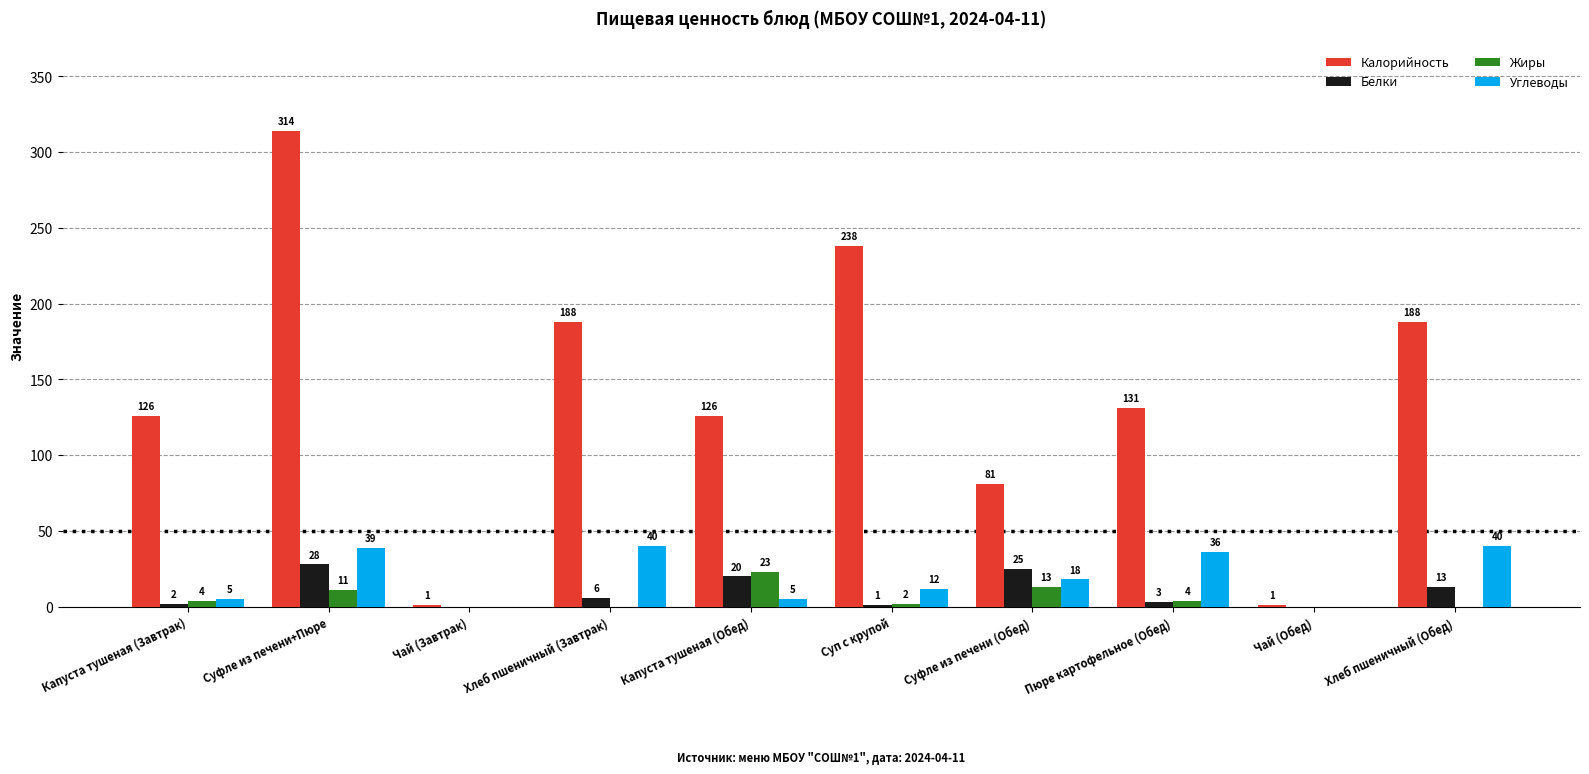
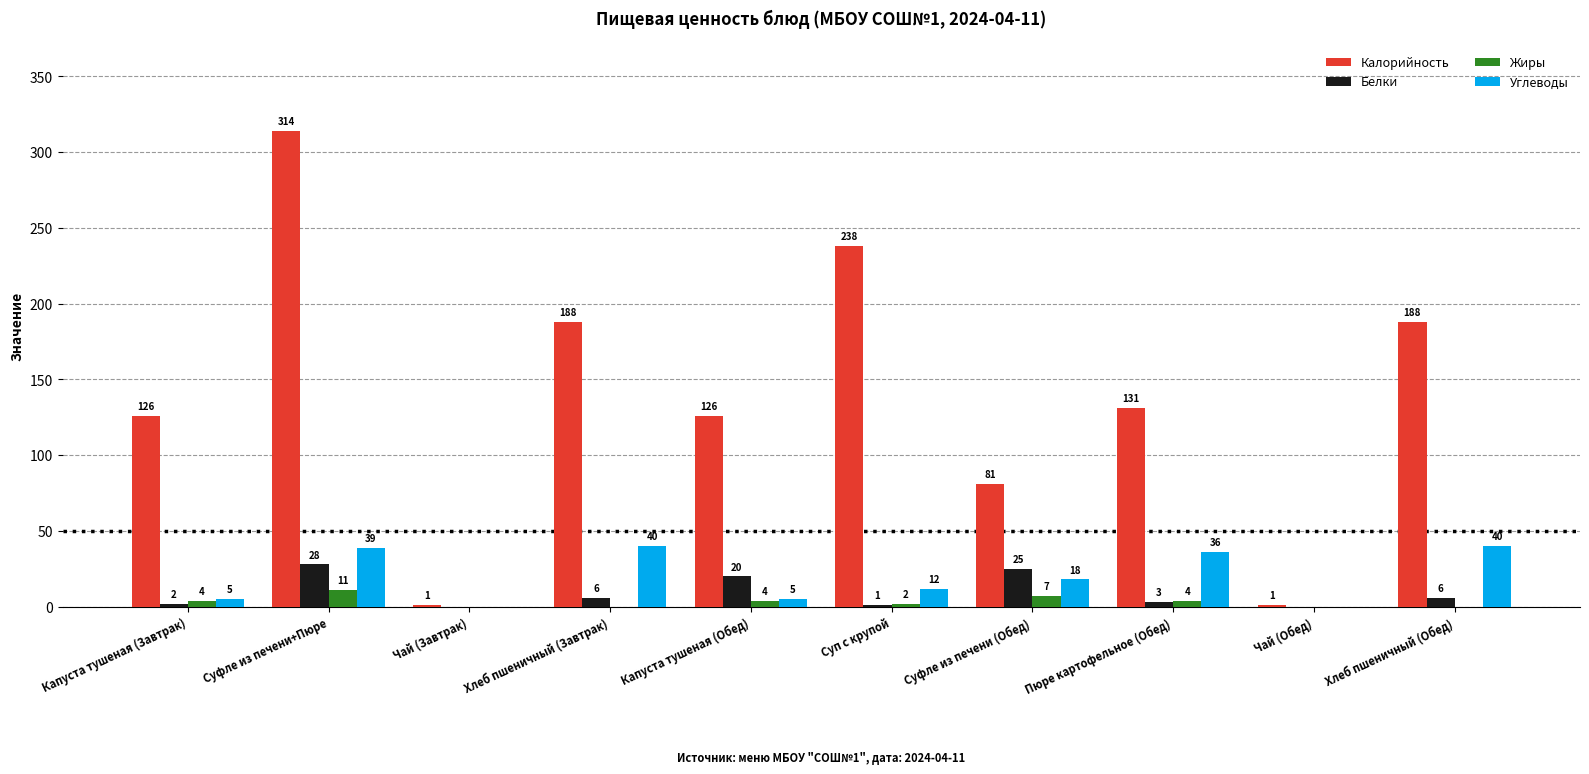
Жиры, Капуста тушеная (Обед): 23 -> 4
Жиры, Суфле из печени (Обед): 13 -> 7
Белки, Хлеб пшеничный (Обед): 13 -> 6
